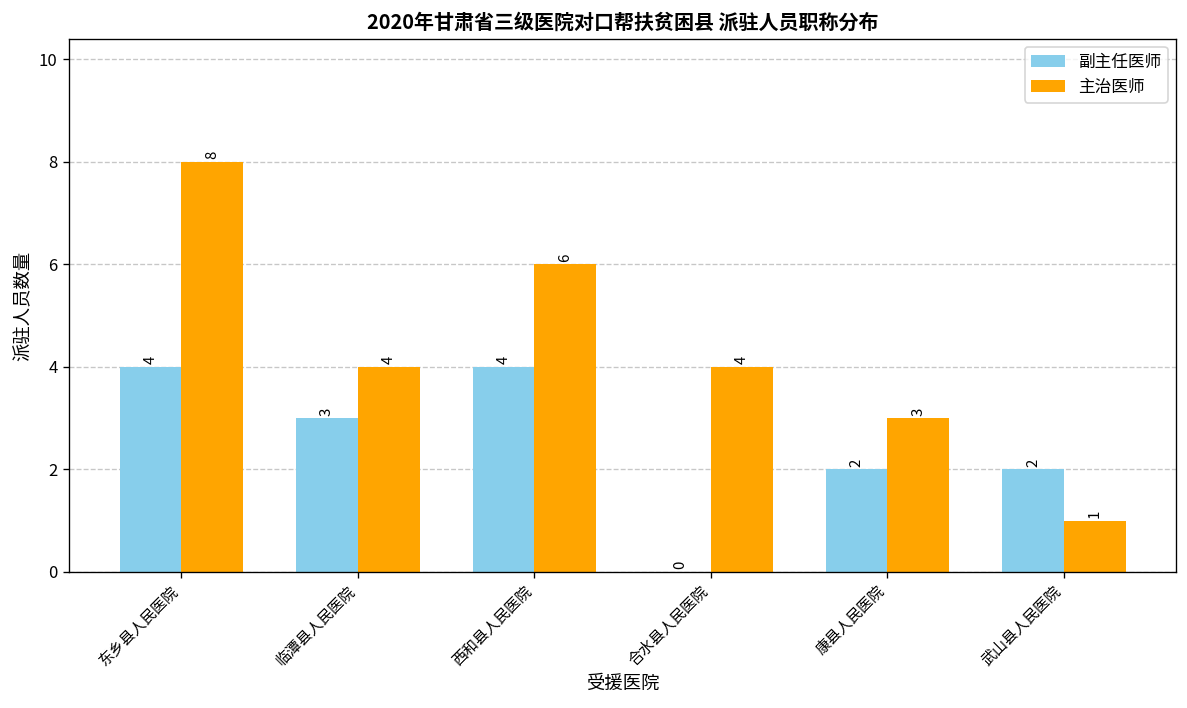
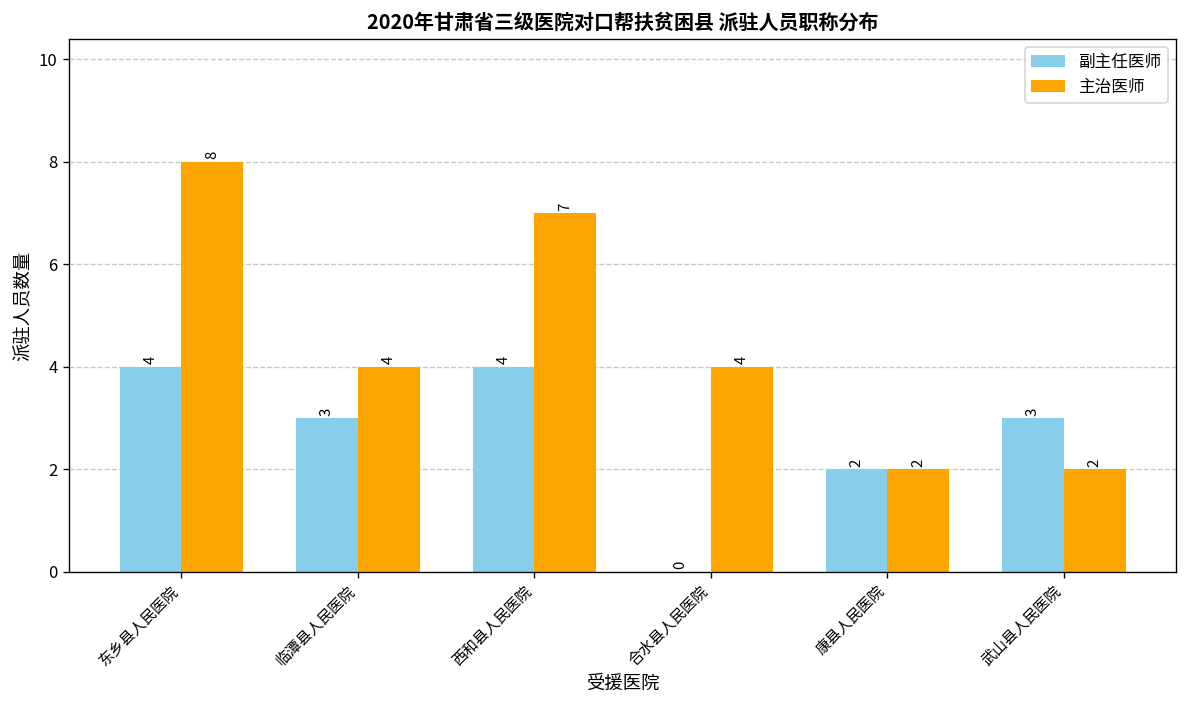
主治医师, 西和县人民医院: 6 -> 7
主治医师, 康县人民医院: 3 -> 2
副主任医师, 武山县人民医院: 2 -> 3
主治医师, 武山县人民医院: 1 -> 2
